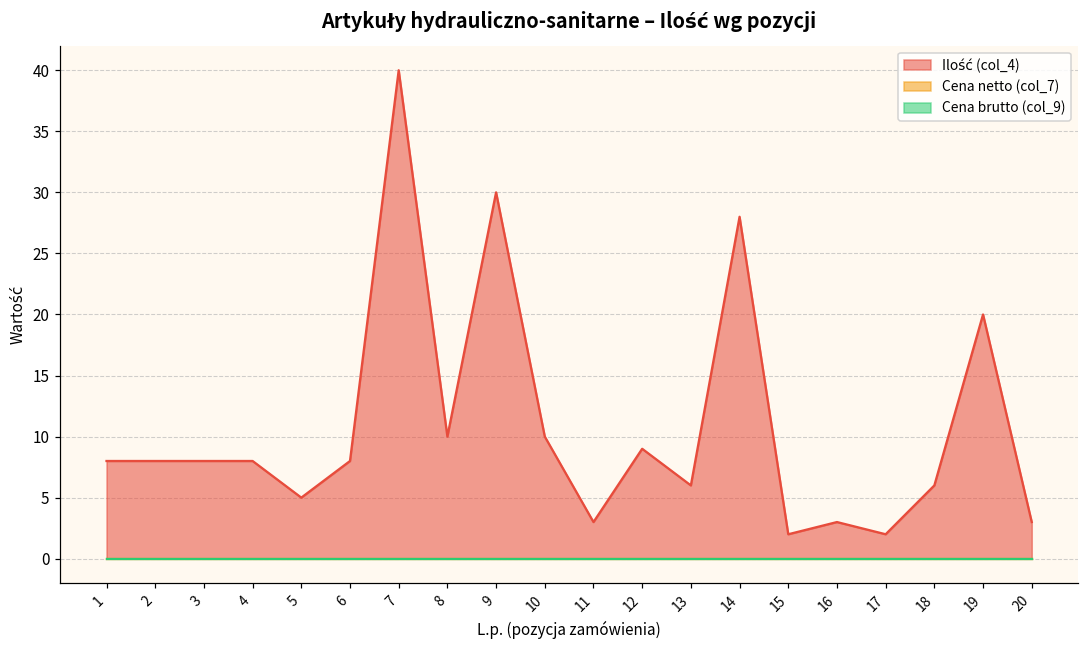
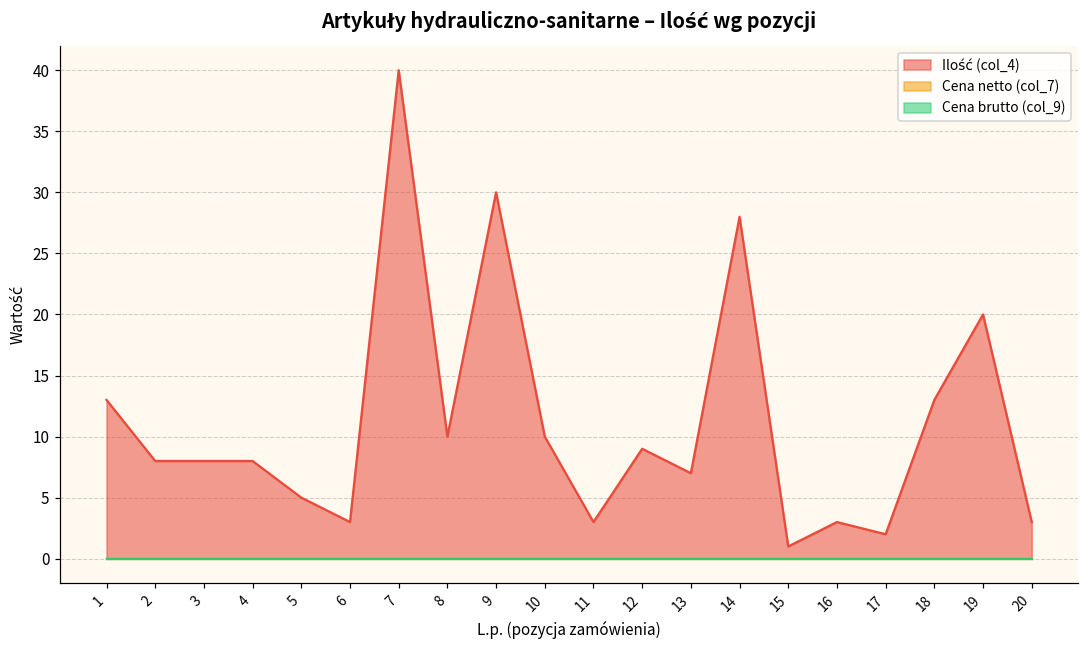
Ilość (col_4), 1: 8 -> 13
Ilość (col_4), 6: 8 -> 3
Ilość (col_4), 13: 6 -> 7
Ilość (col_4), 15: 2 -> 1
Ilość (col_4), 18: 6 -> 13
